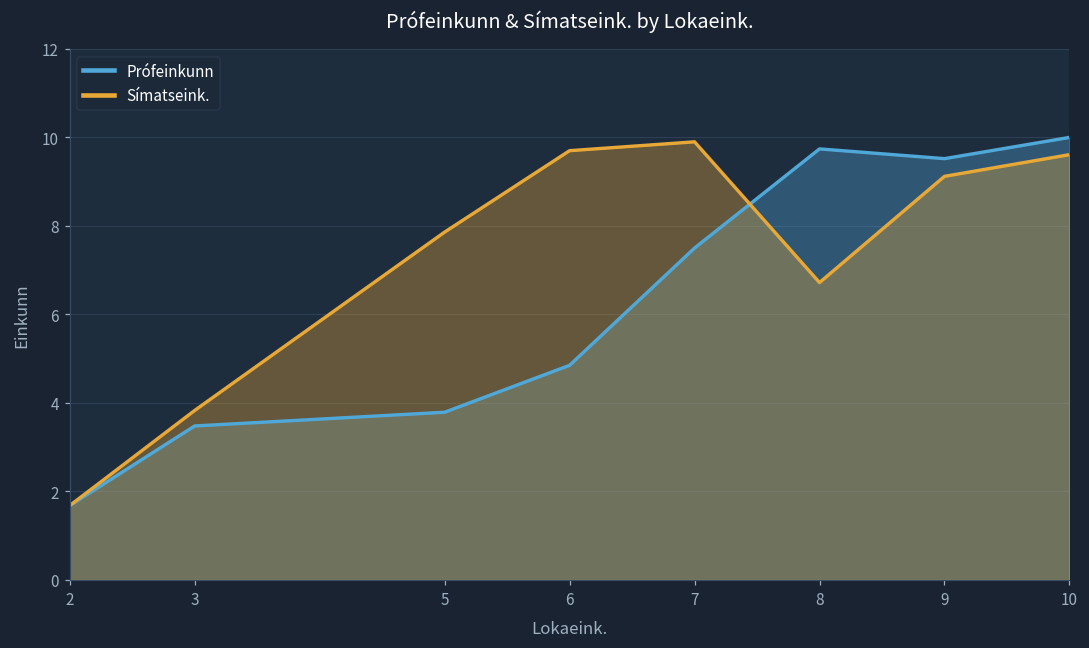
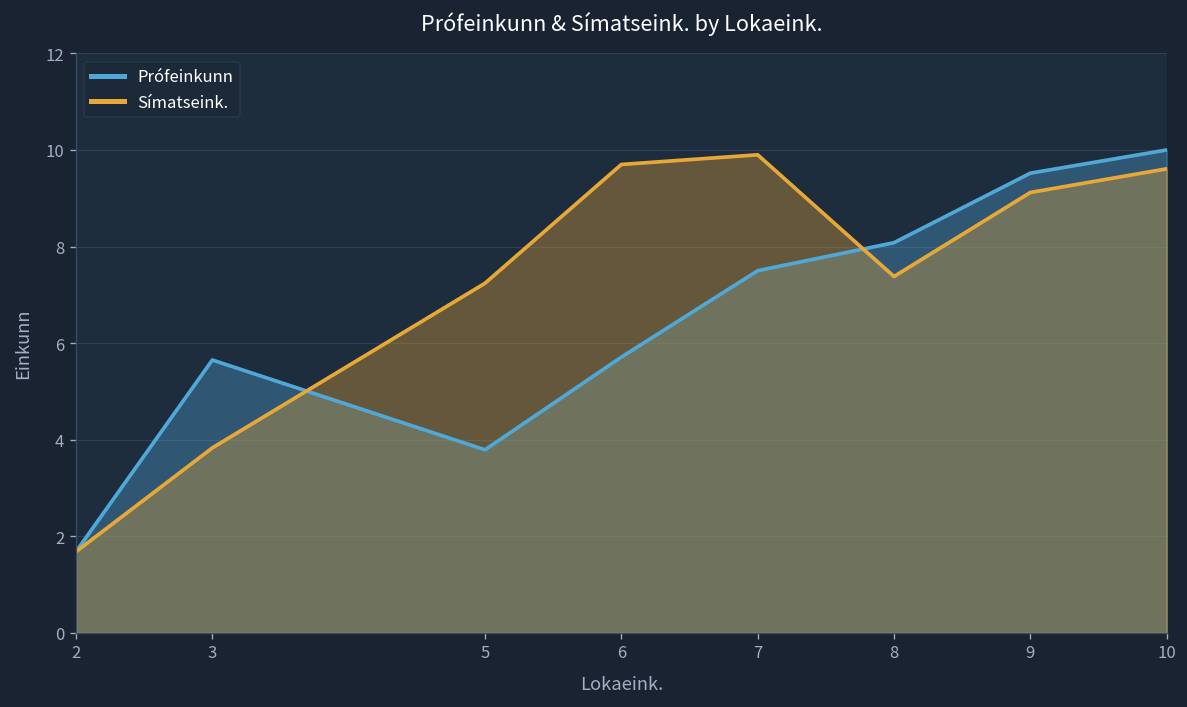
Prófeinkunn, 3: 3.5 -> 5.7
Símatseink., 5: 7.9 -> 7.2
Prófeinkunn, 6: 4.9 -> 5.7
Prófeinkunn, 8: 9.7 -> 8.1
Símatseink., 8: 6.7 -> 7.4
